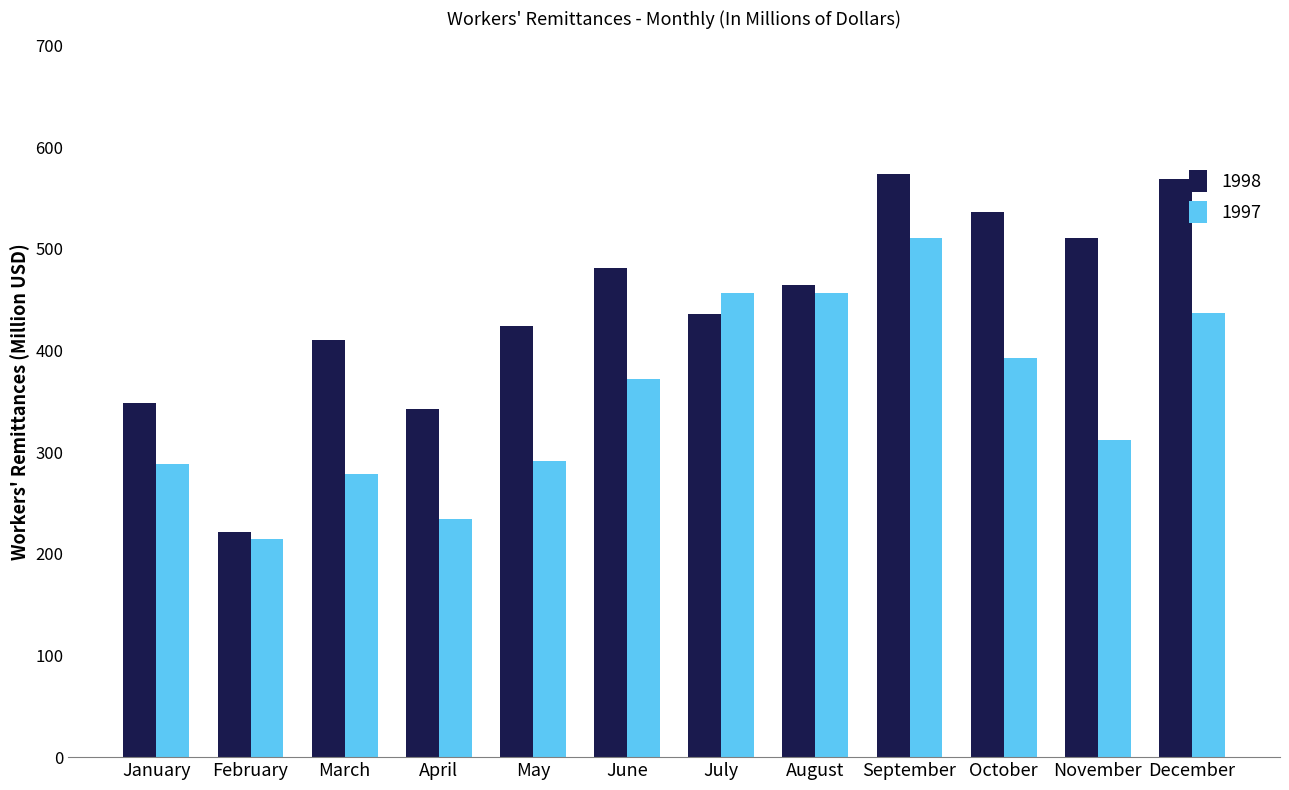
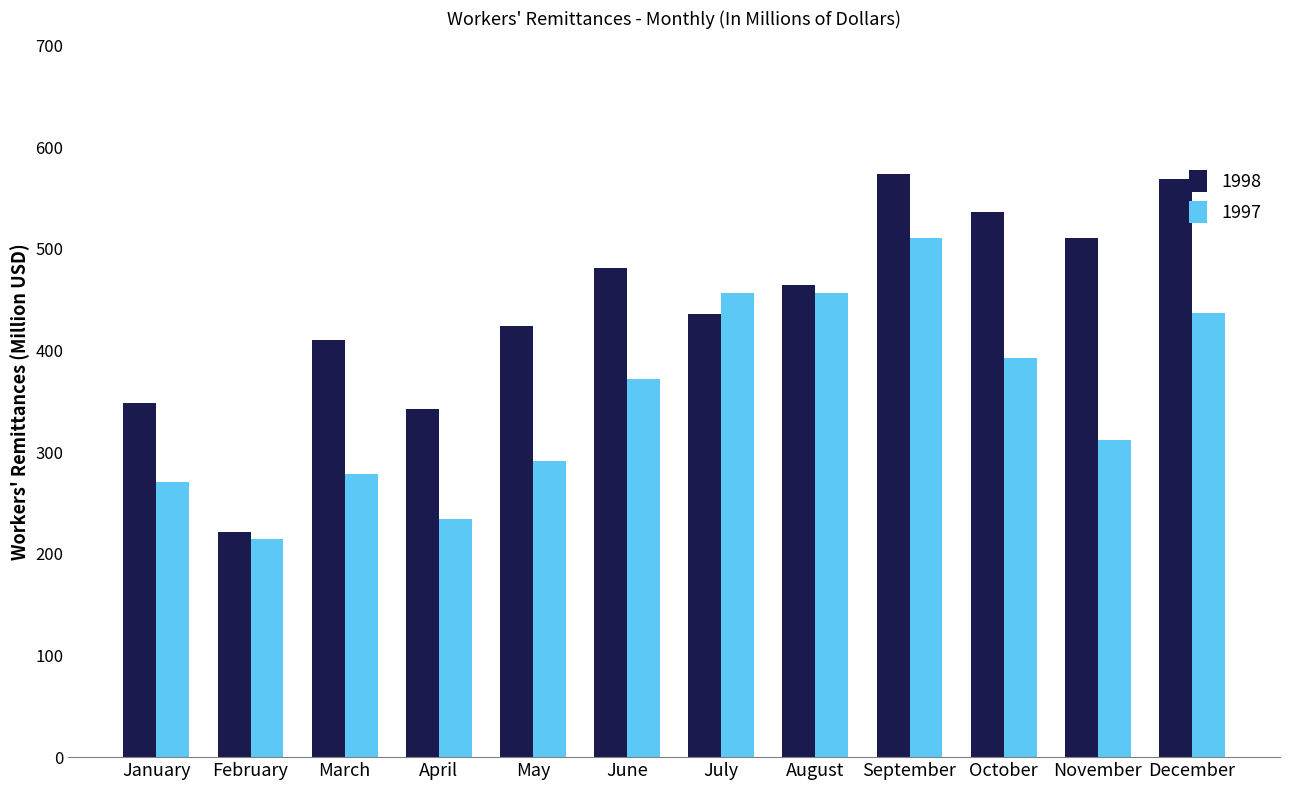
1997, January: 288 -> 271
